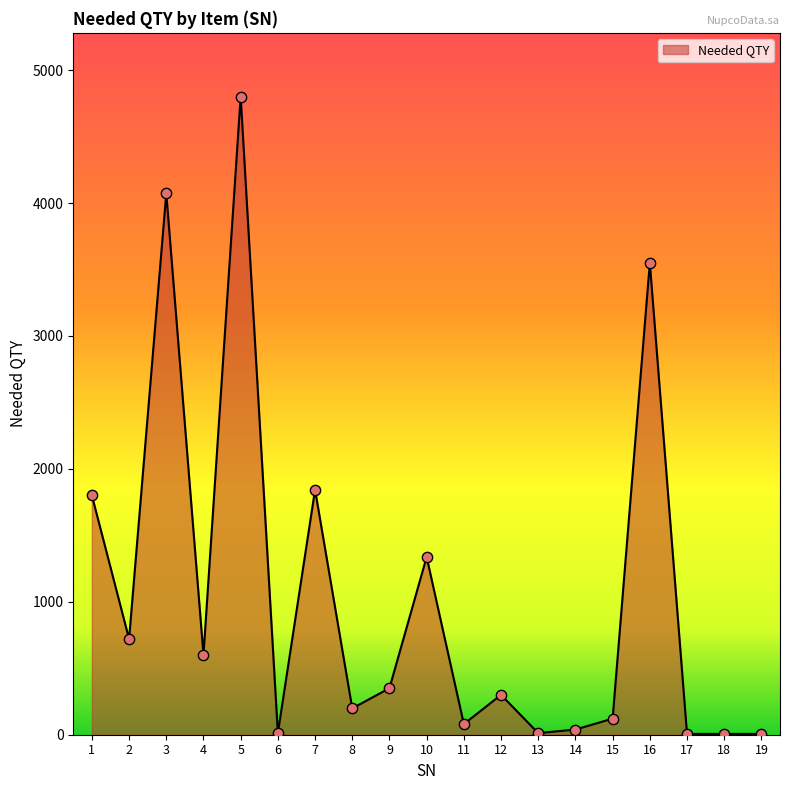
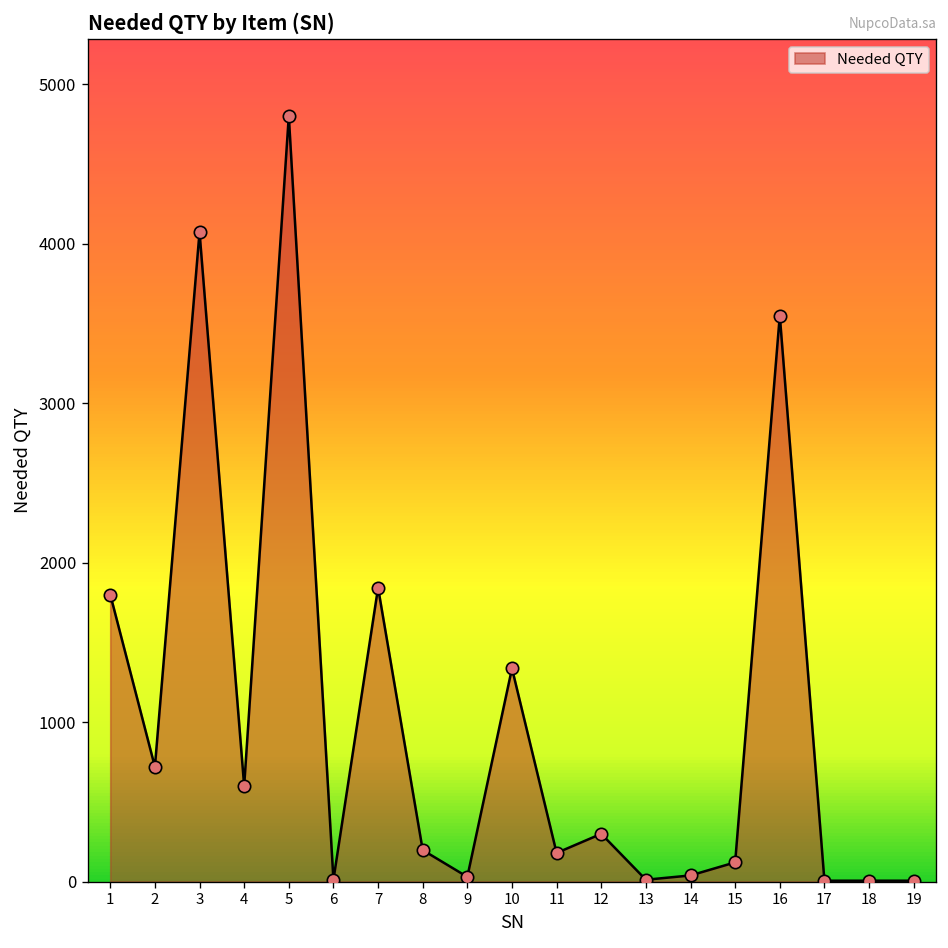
9: 350 -> 30
11: 80 -> 180
